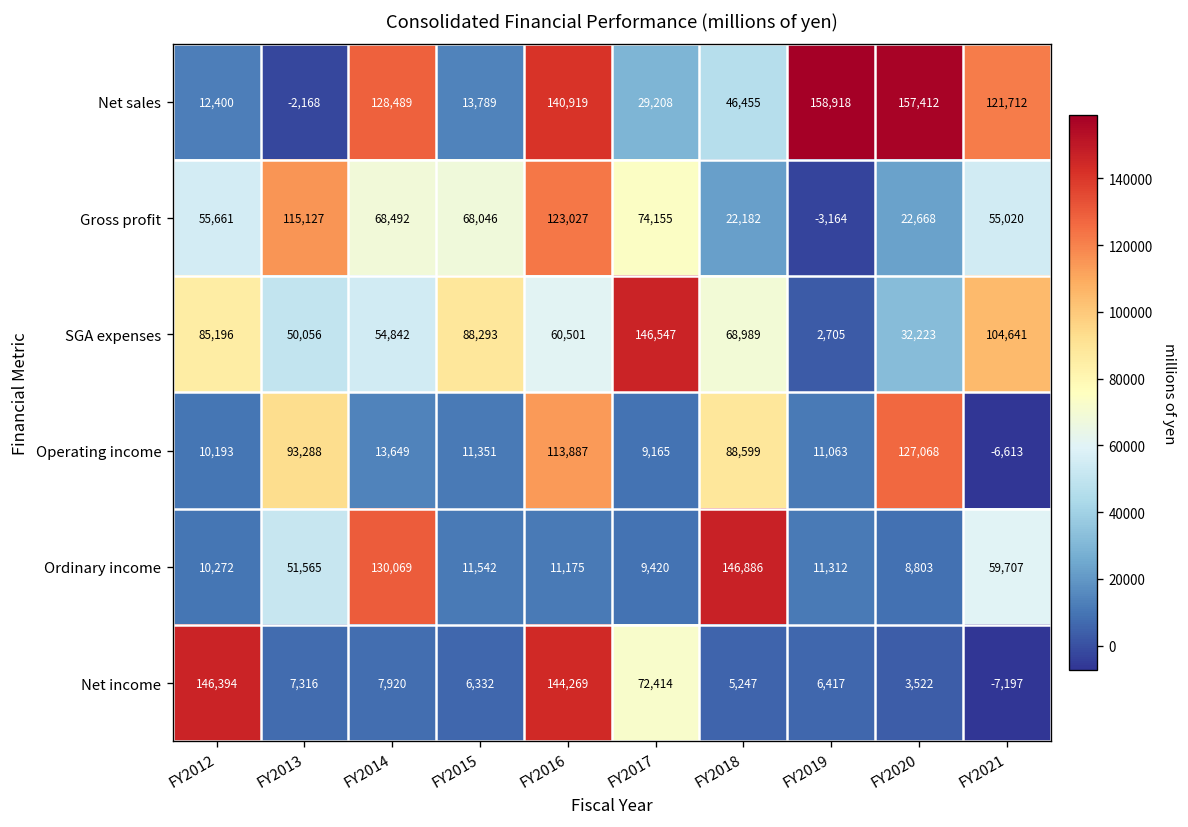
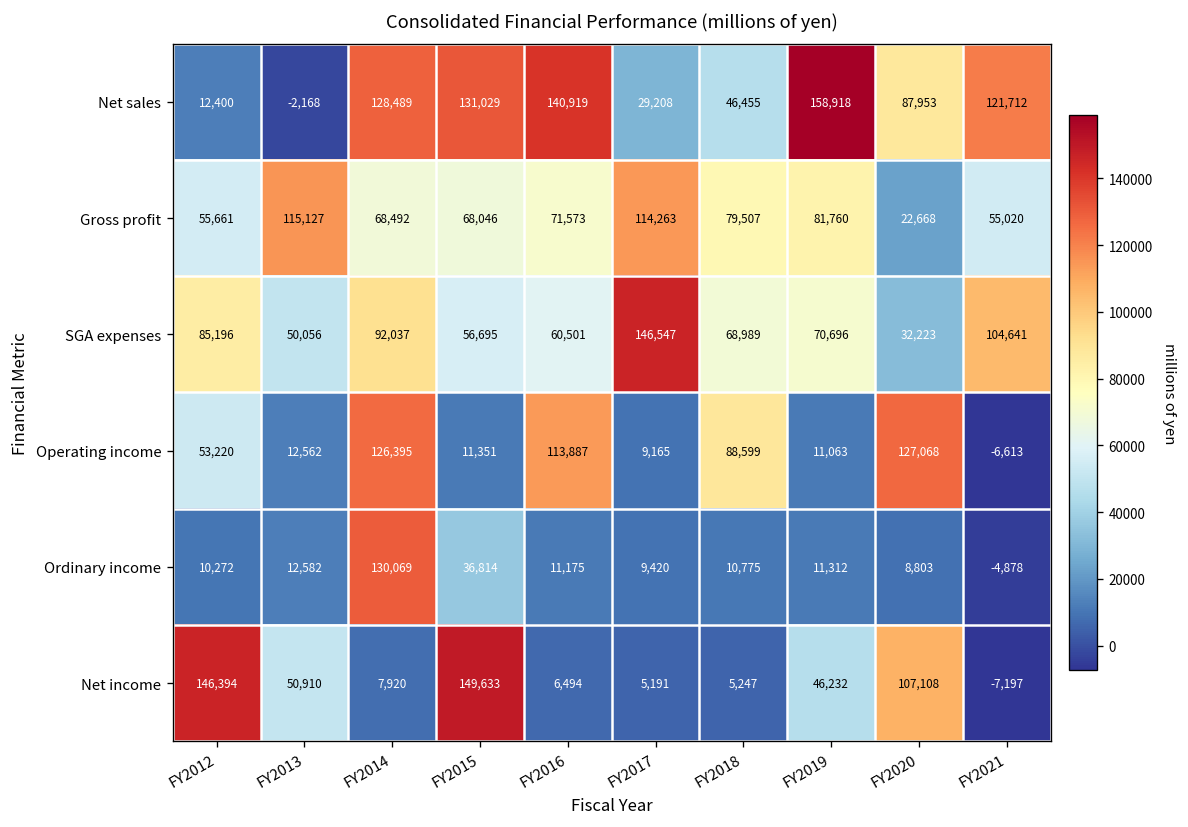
Net sales, FY2015: 13,789 -> 131,029
Net sales, FY2020: 157,412 -> 87,953
Gross profit, FY2016: 123,027 -> 71,573
Gross profit, FY2017: 74,155 -> 114,263
Gross profit, FY2018: 22,182 -> 79,507
Gross profit, FY2019: -3,164 -> 81,760
SGA expenses, FY2014: 54,842 -> 92,037
SGA expenses, FY2015: 88,293 -> 56,695
SGA expenses, FY2019: 2,705 -> 70,696
Operating income, FY2012: 10,193 -> 53,220
Operating income, FY2013: 93,288 -> 12,562
Operating income, FY2014: 13,649 -> 126,395
Ordinary income, FY2013: 51,565 -> 12,582
Ordinary income, FY2015: 11,542 -> 36,814
Ordinary income, FY2018: 146,886 -> 10,775
Ordinary income, FY2021: 59,707 -> -4,878
Net income, FY2013: 7,316 -> 50,910
Net income, FY2015: 6,332 -> 149,633
Net income, FY2016: 144,269 -> 6,494
Net income, FY2017: 72,414 -> 5,191
Net income, FY2019: 6,417 -> 46,232
Net income, FY2020: 3,522 -> 107,108
